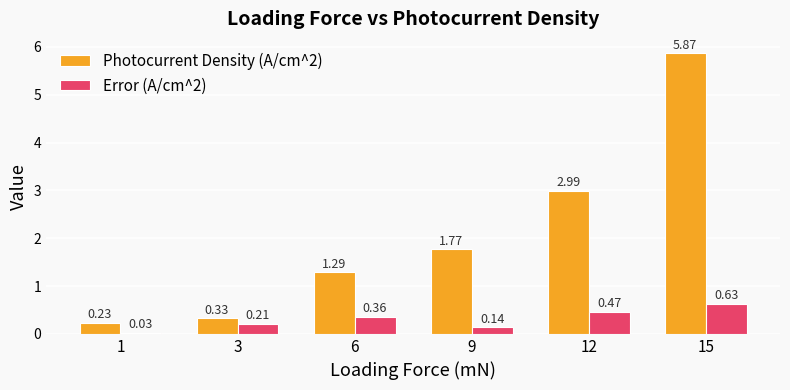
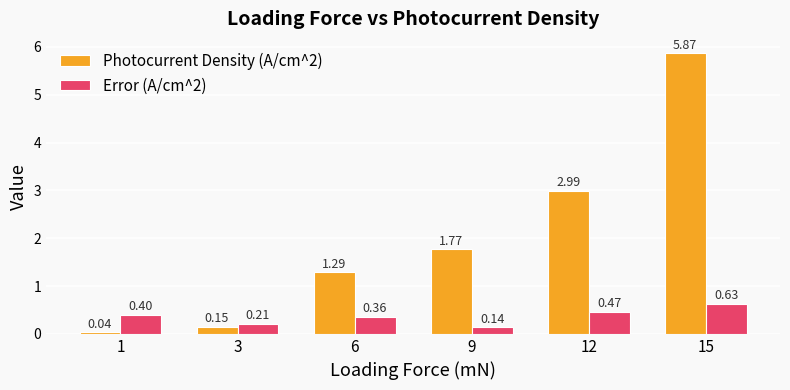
Photocurrent Density (A/cm^2), 1: 0.23 -> 0.04
Error (A/cm^2), 1: 0.03 -> 0.40
Photocurrent Density (A/cm^2), 3: 0.33 -> 0.15
